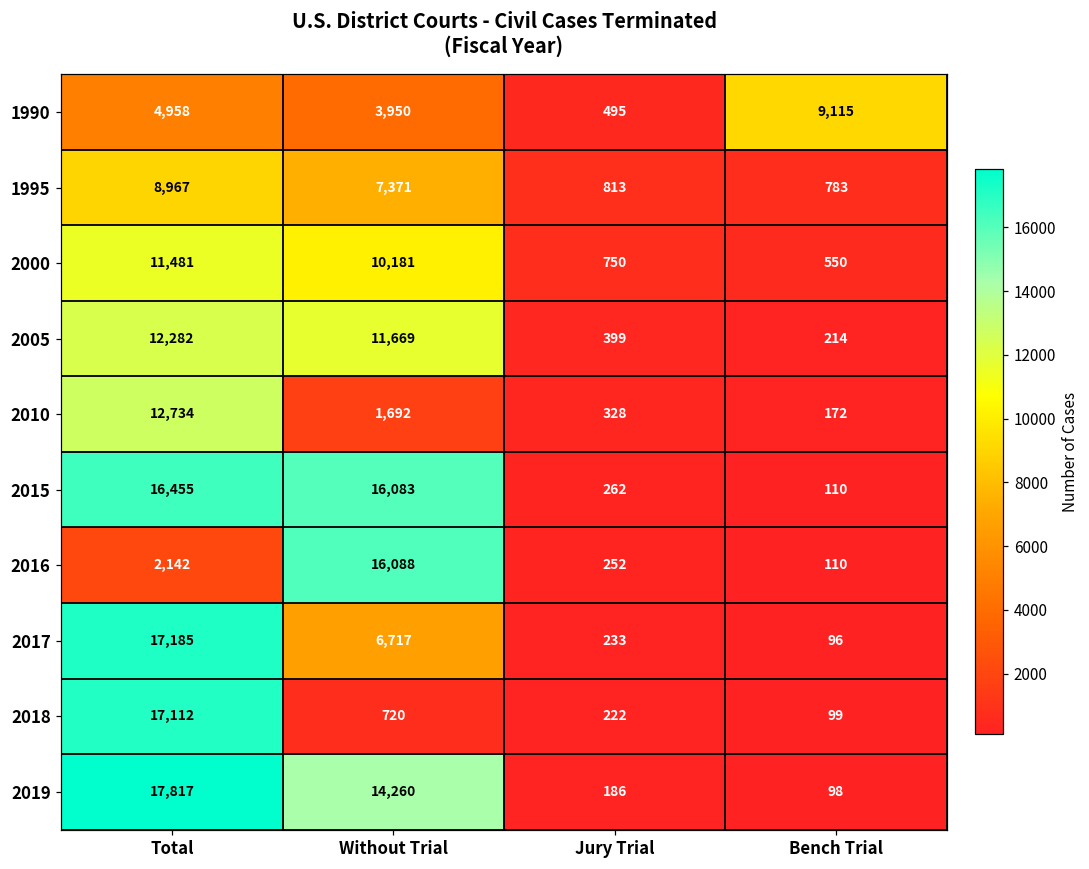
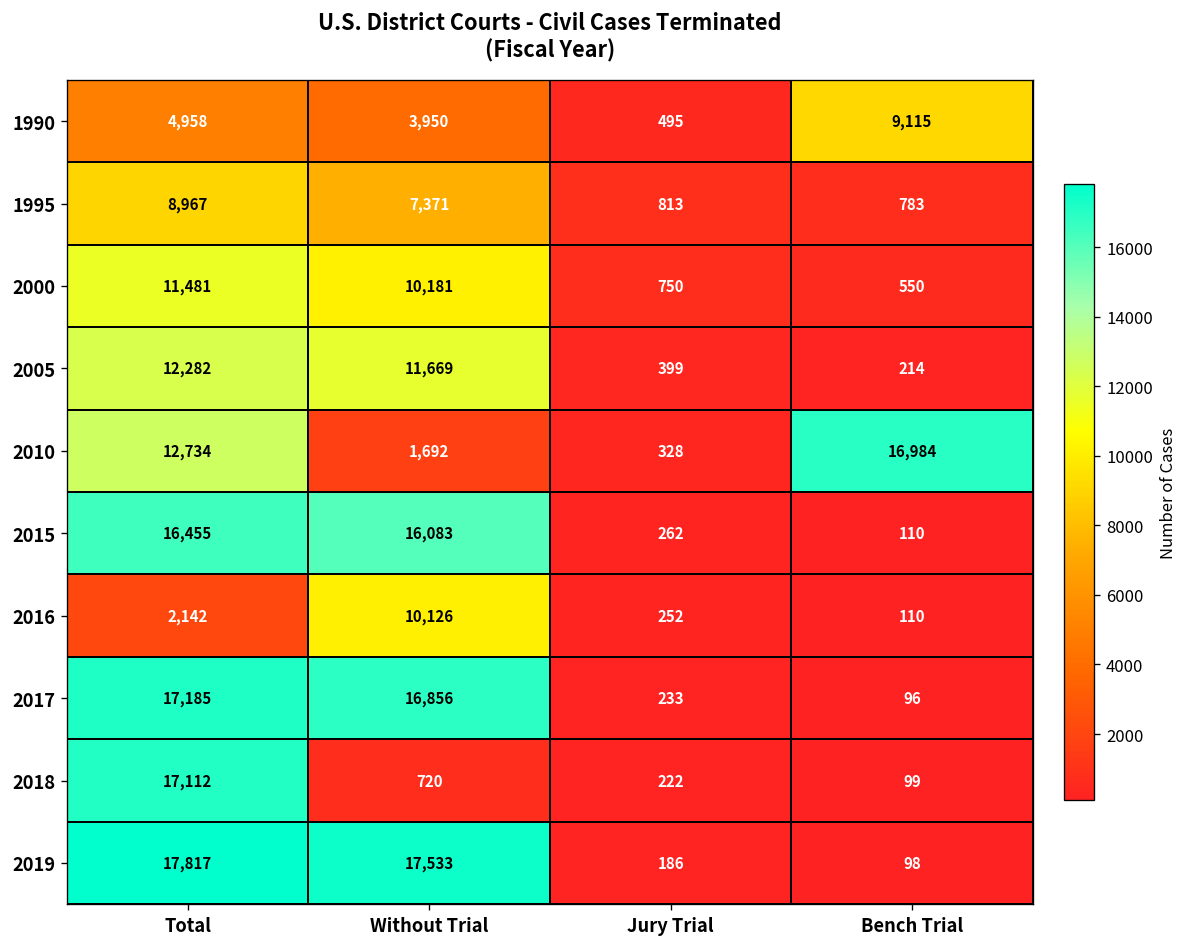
2010, Bench Trial: 172 -> 16,984
2016, Without Trial: 16,088 -> 10,126
2017, Without Trial: 6,717 -> 16,856
2019, Without Trial: 14,260 -> 17,533
